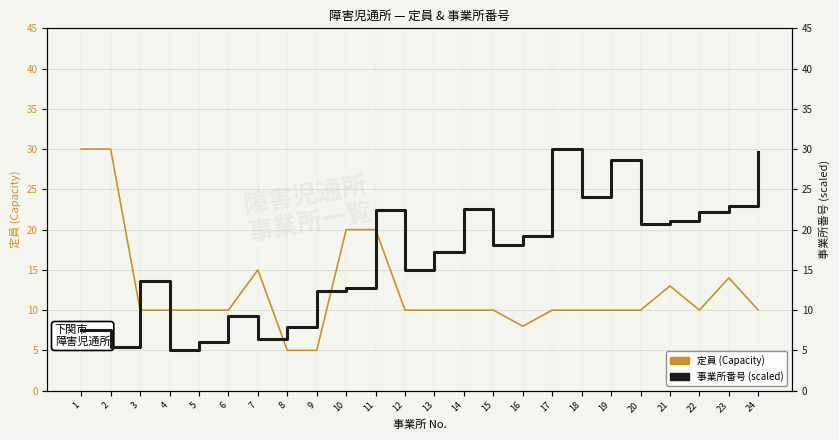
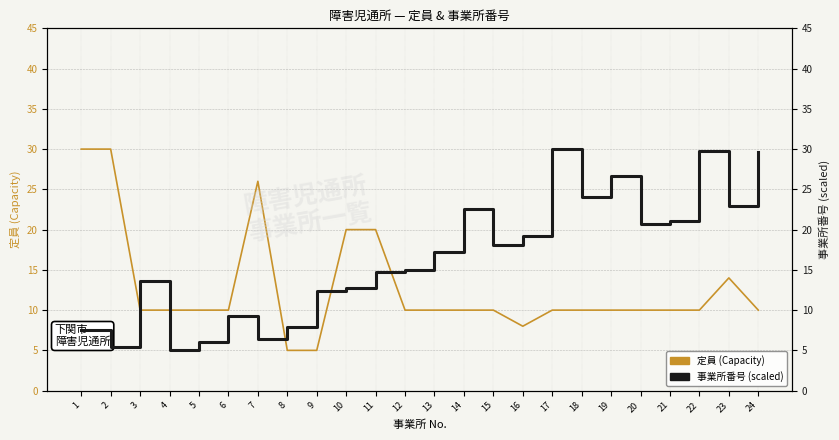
定員 (Capacity), 7: 15 -> 26
定員 (Capacity), 21: 13 -> 10
事業所番号 (scaled), 11: 22 -> 15
事業所番号 (scaled), 19: 29 -> 27
事業所番号 (scaled), 22: 22 -> 30
